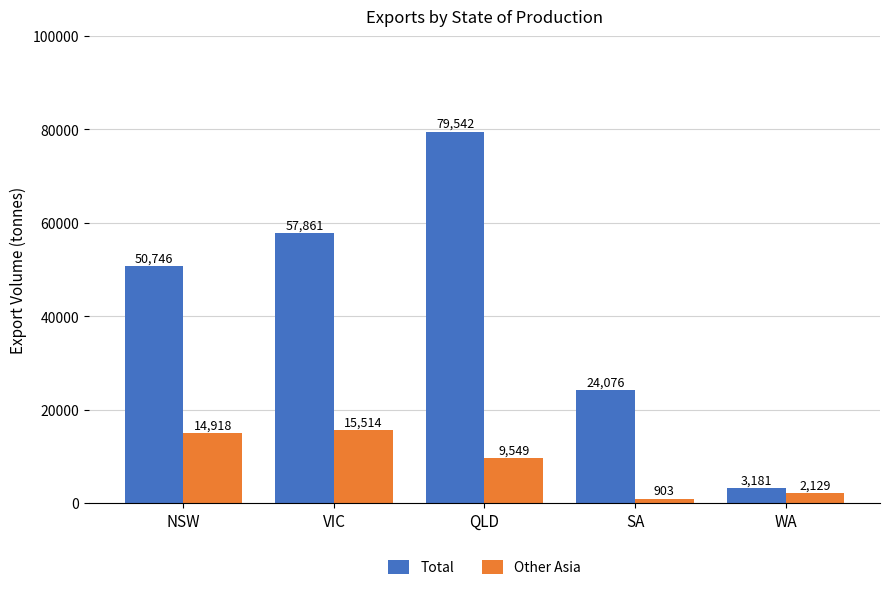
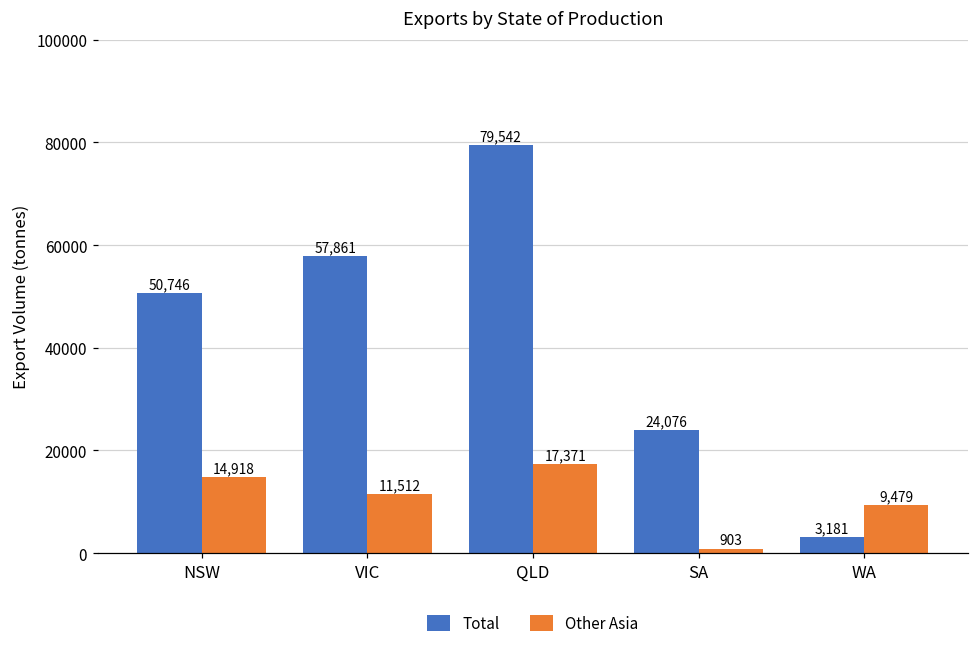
Other Asia, VIC: 15,514 -> 11,512
Other Asia, QLD: 9,549 -> 17,371
Other Asia, WA: 2,129 -> 9,479
